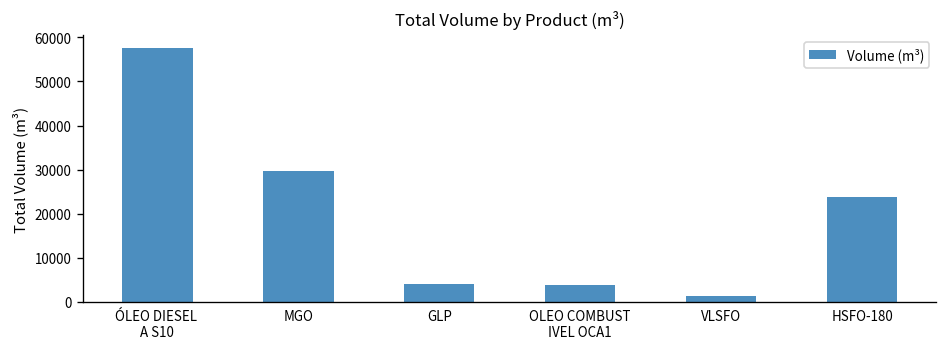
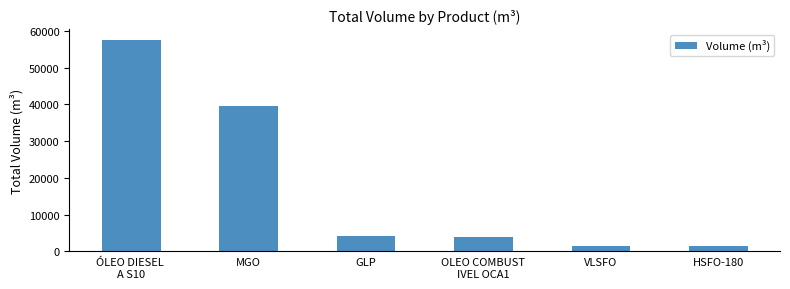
MGO: 30000 -> 40000
HSFO-180: 24000 -> 1000
